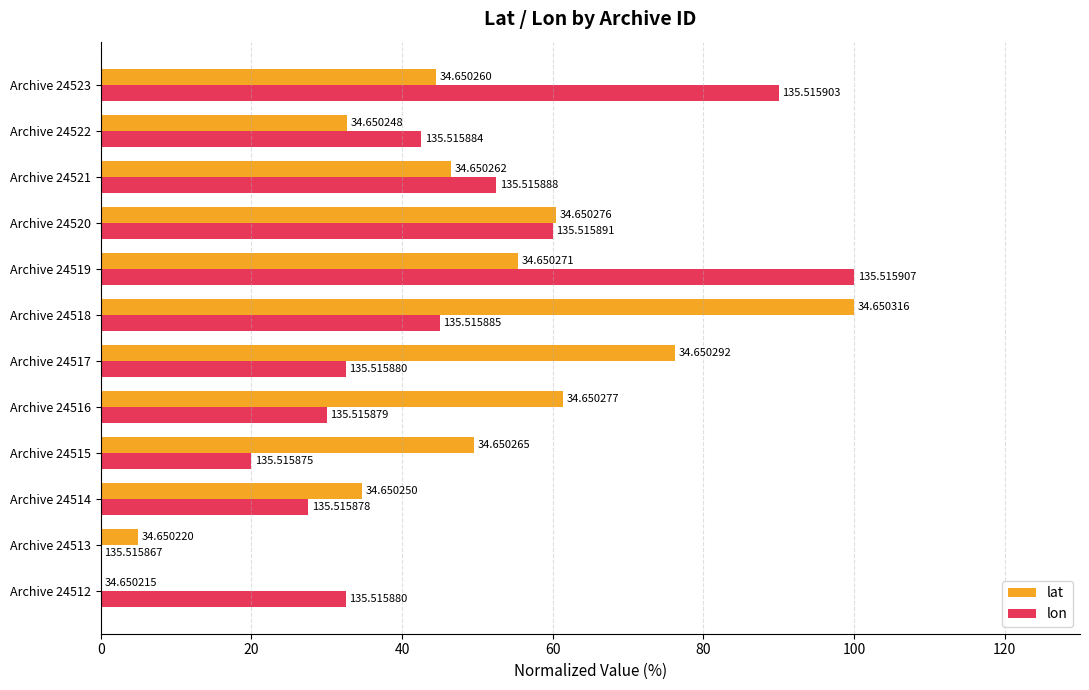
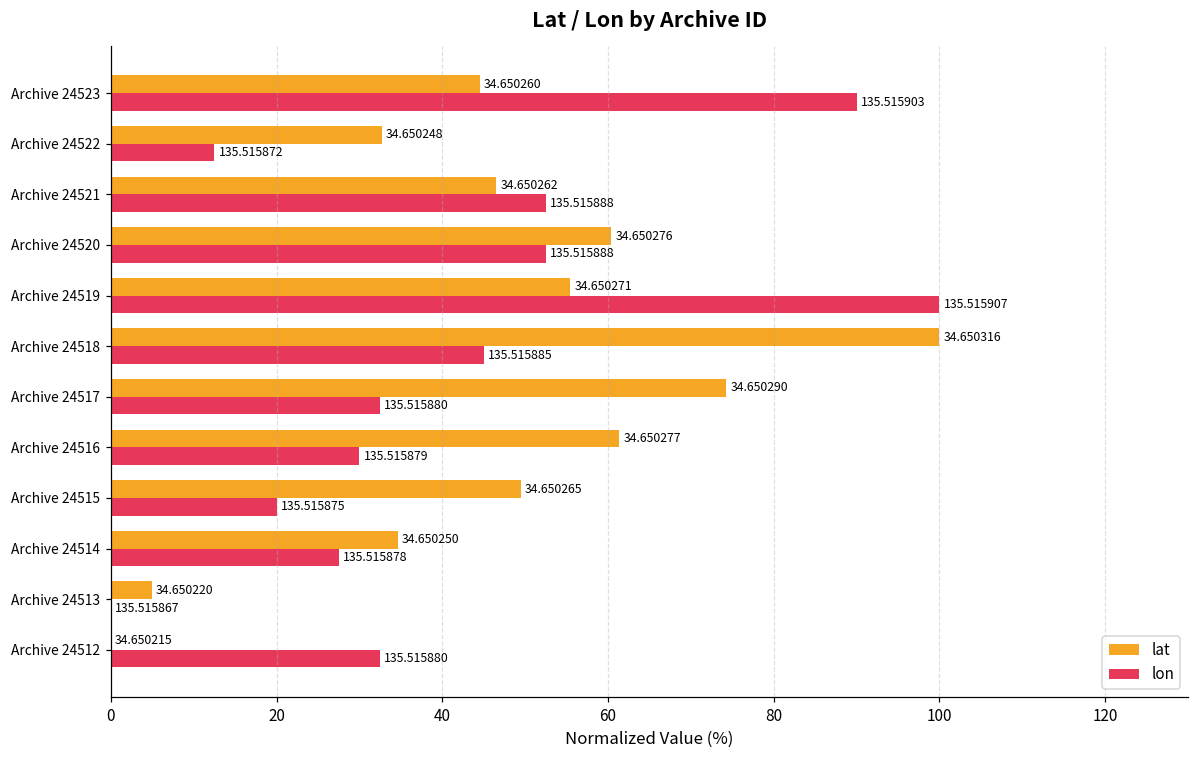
lon, Archive 24522: 135.515884 -> 135.515872
lon, Archive 24520: 135.515891 -> 135.515888
lat, Archive 24517: 34.650292 -> 34.650290
